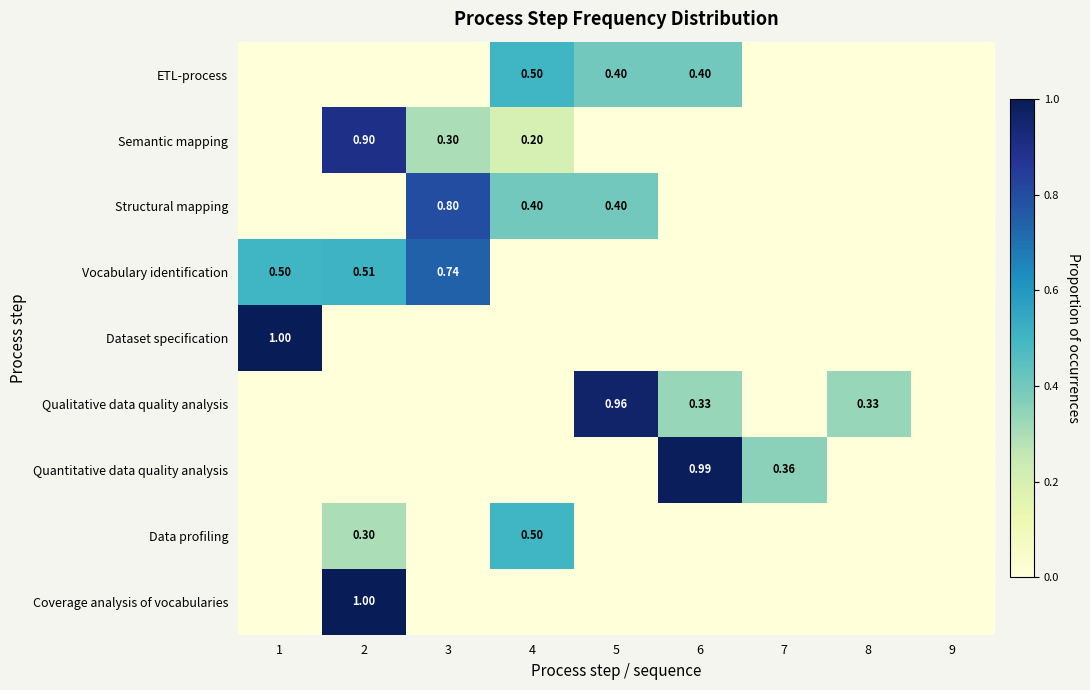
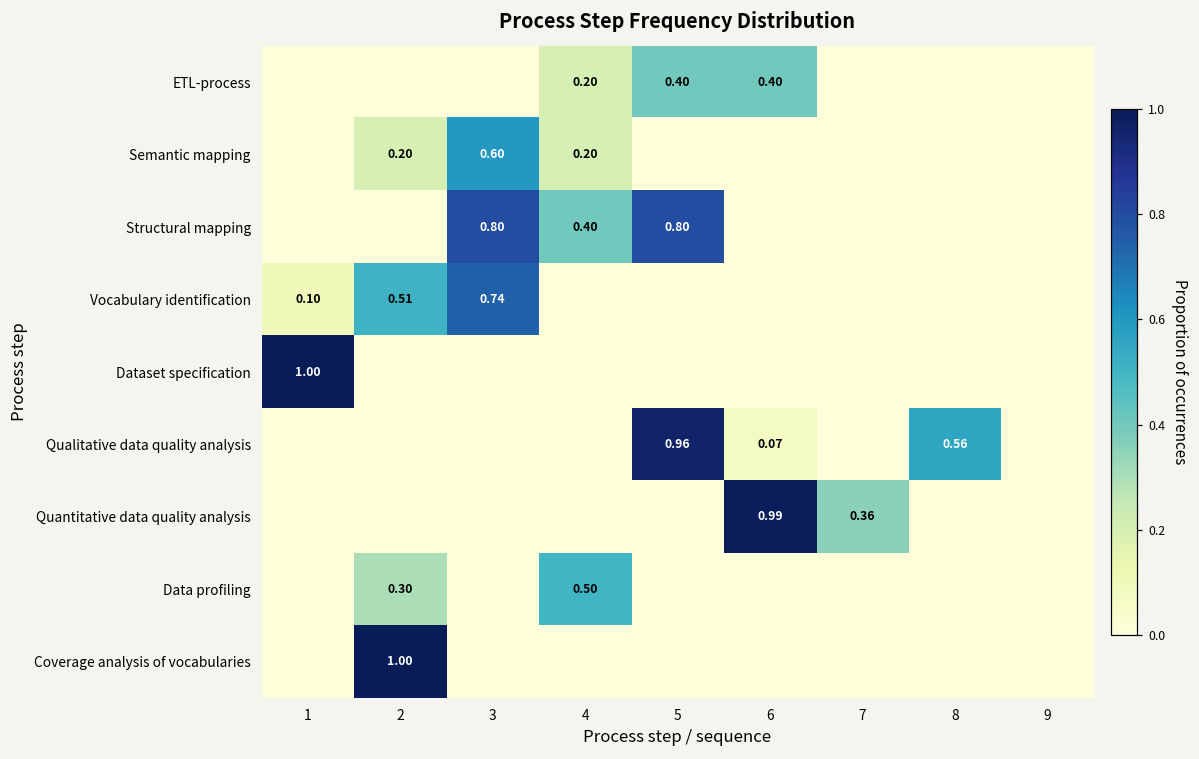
ETL-process, 4: 0.50 -> 0.20
Semantic mapping, 2: 0.90 -> 0.20
Semantic mapping, 3: 0.30 -> 0.60
Structural mapping, 5: 0.40 -> 0.80
Vocabulary identification, 1: 0.50 -> 0.10
Qualitative data quality analysis, 6: 0.33 -> 0.07
Qualitative data quality analysis, 8: 0.33 -> 0.56
